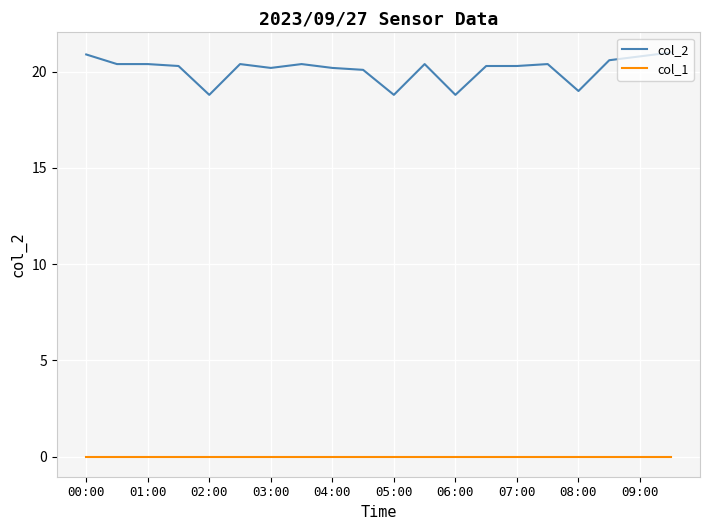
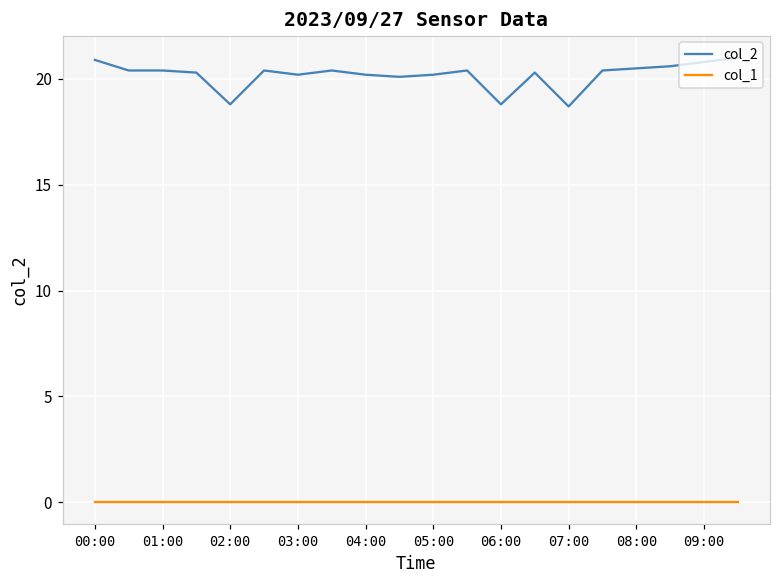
col_2, 05:00: 18.8 -> 20.2
col_2, 07:00: 20.3 -> 18.7
col_2, 08:00: 19.0 -> 20.5
